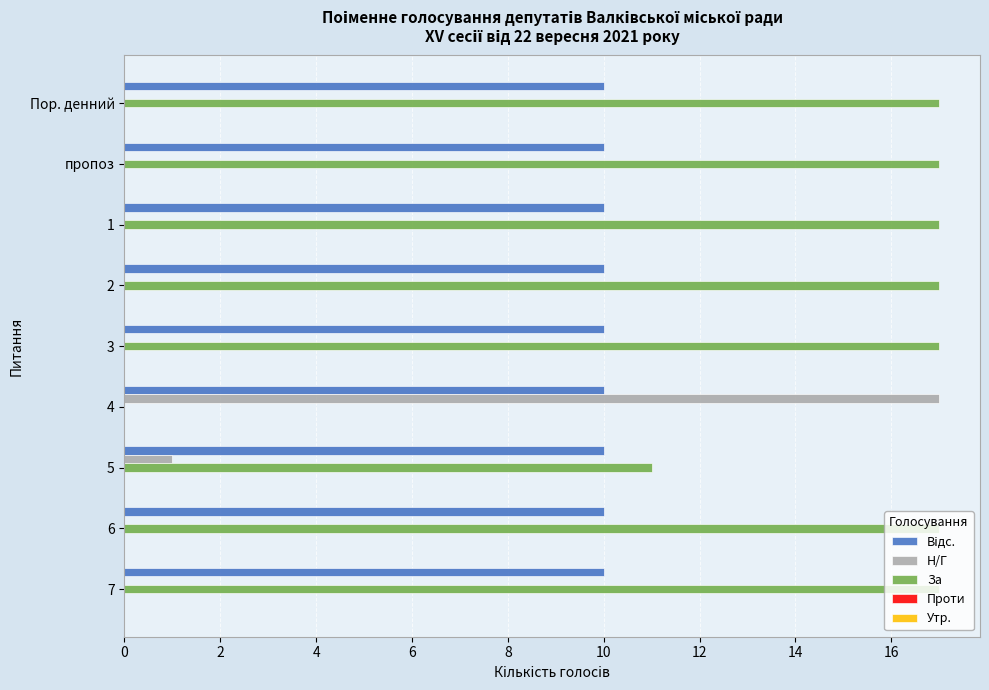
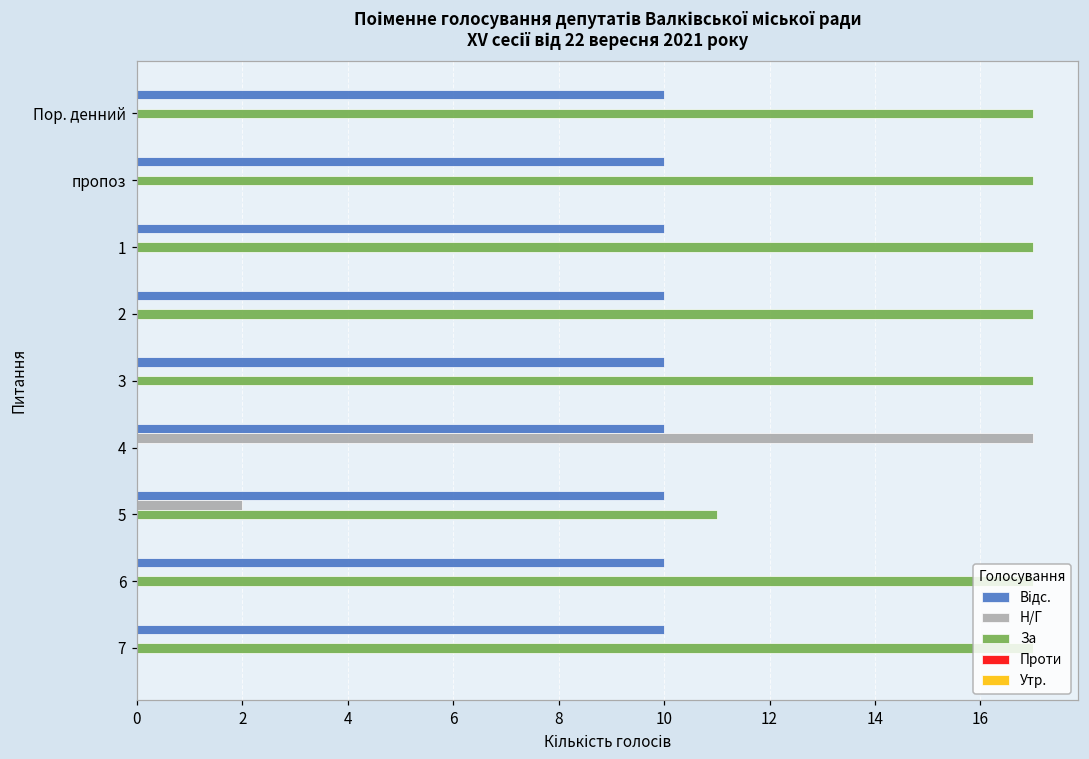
Н/Г, 5: 1 -> 2
